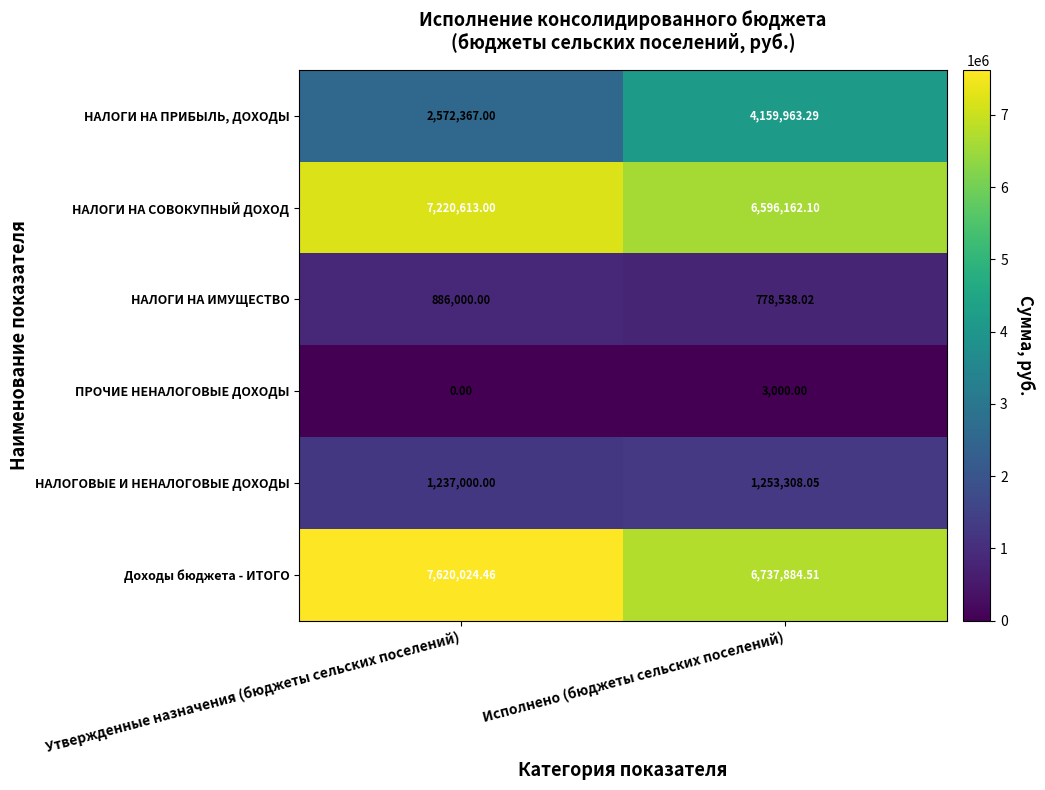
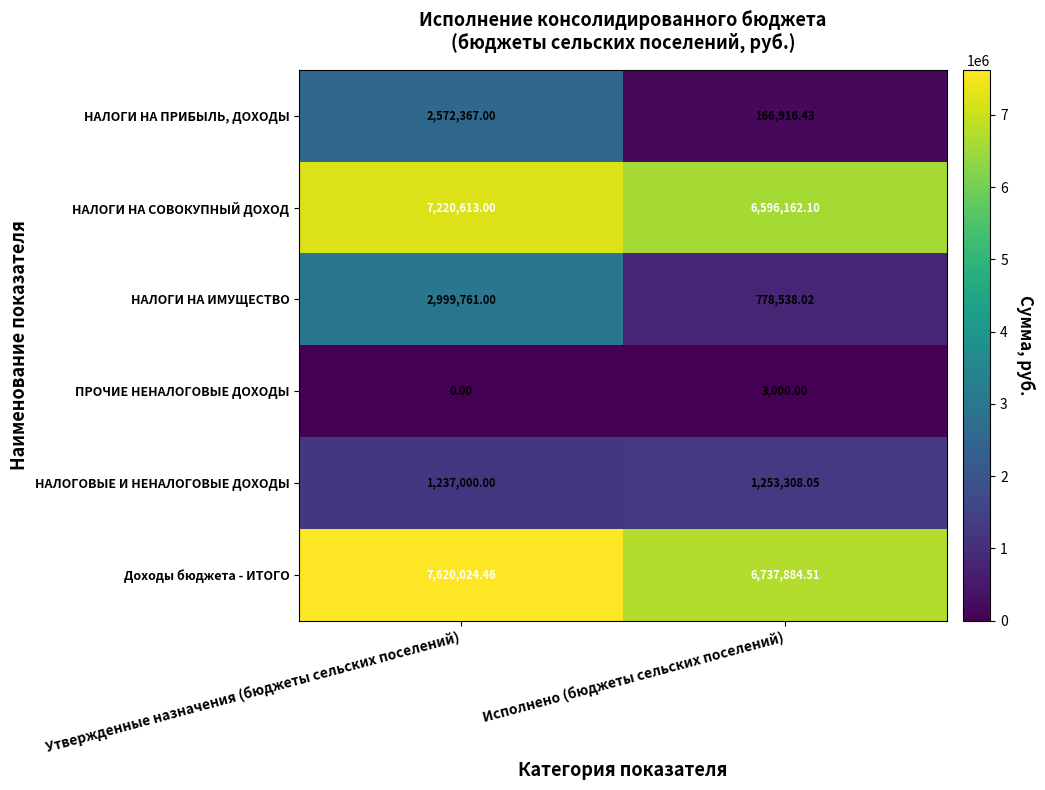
НАЛОГИ НА ПРИБЫЛЬ, ДОХОДЫ, Исполнено (бюджеты сельских поселений): 4,159,963.29 -> 166,916.43
НАЛОГИ НА ИМУЩЕСТВО, Утвержденные назначения (бюджеты сельских поселений): 886,000.00 -> 2,999,761.00
